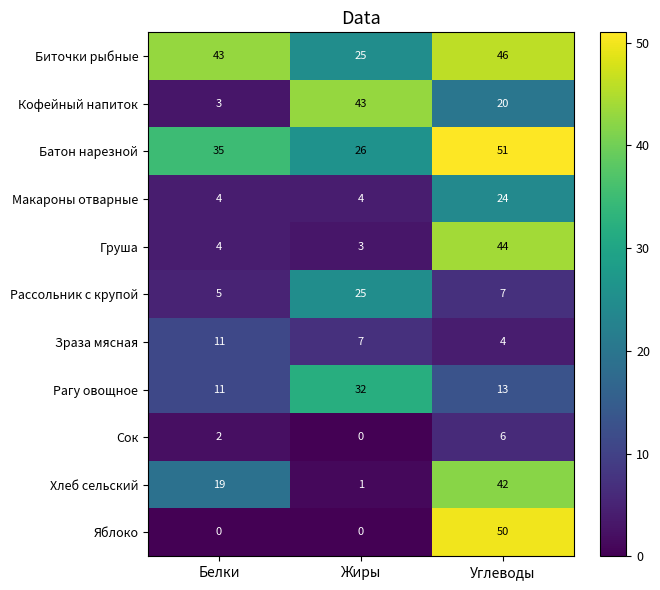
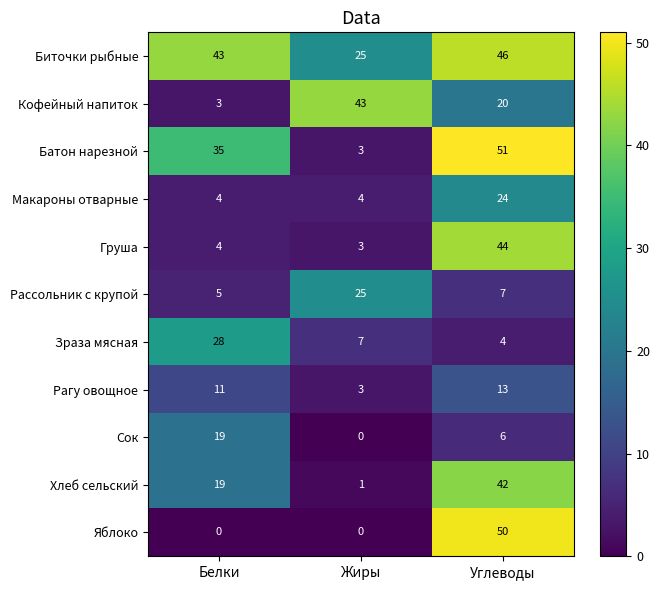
Батон нарезной, Жиры: 26 -> 3
Зраза мясная, Белки: 11 -> 28
Рагу овощное, Жиры: 32 -> 3
Сок, Белки: 2 -> 19
